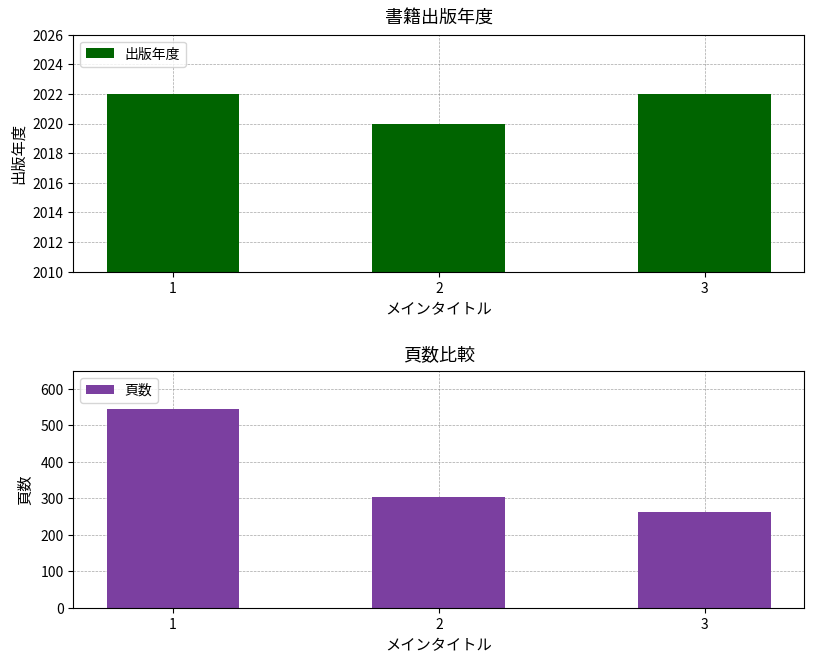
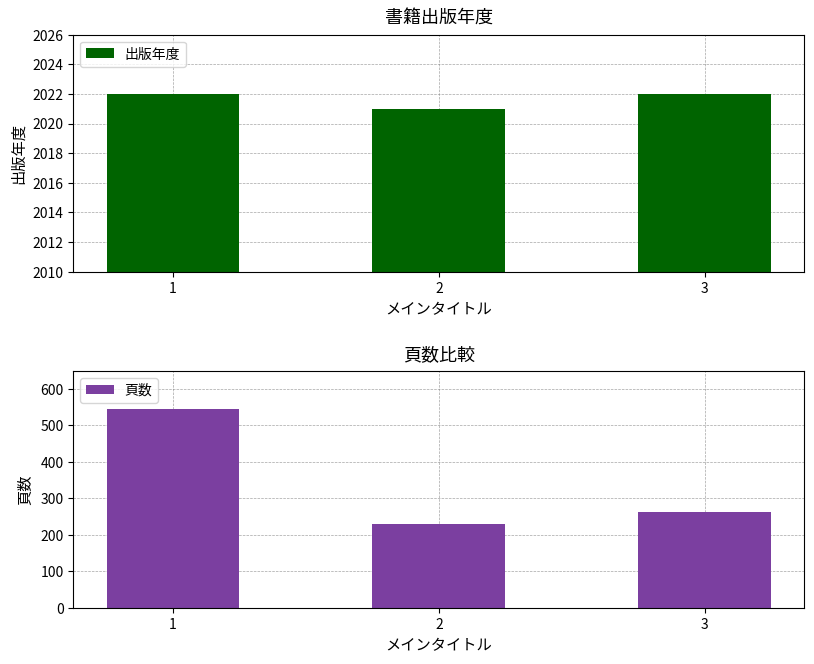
書籍出版年度, 2: 2020 -> 2021
頁数比較, 2: 300 -> 230
